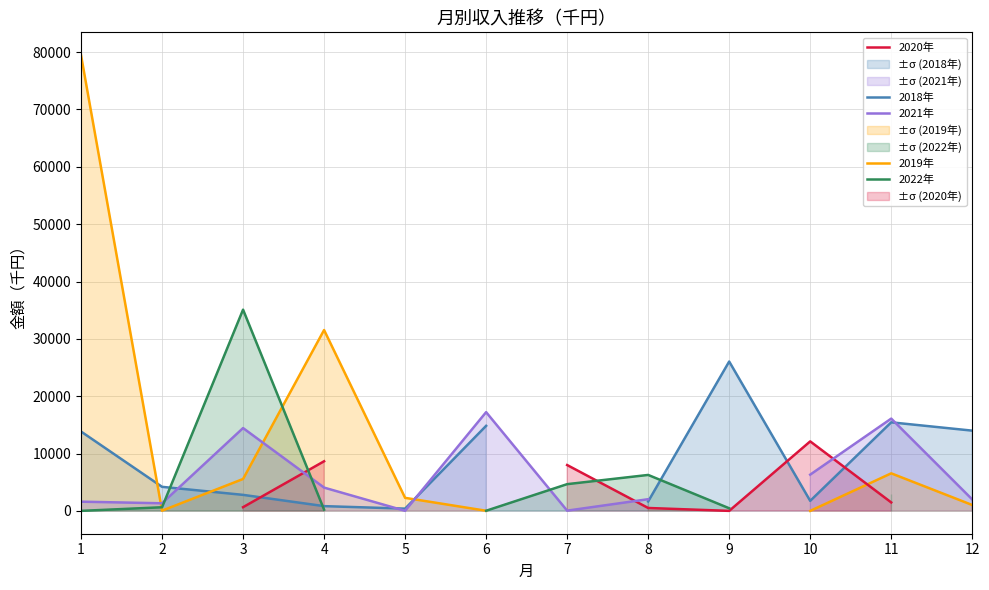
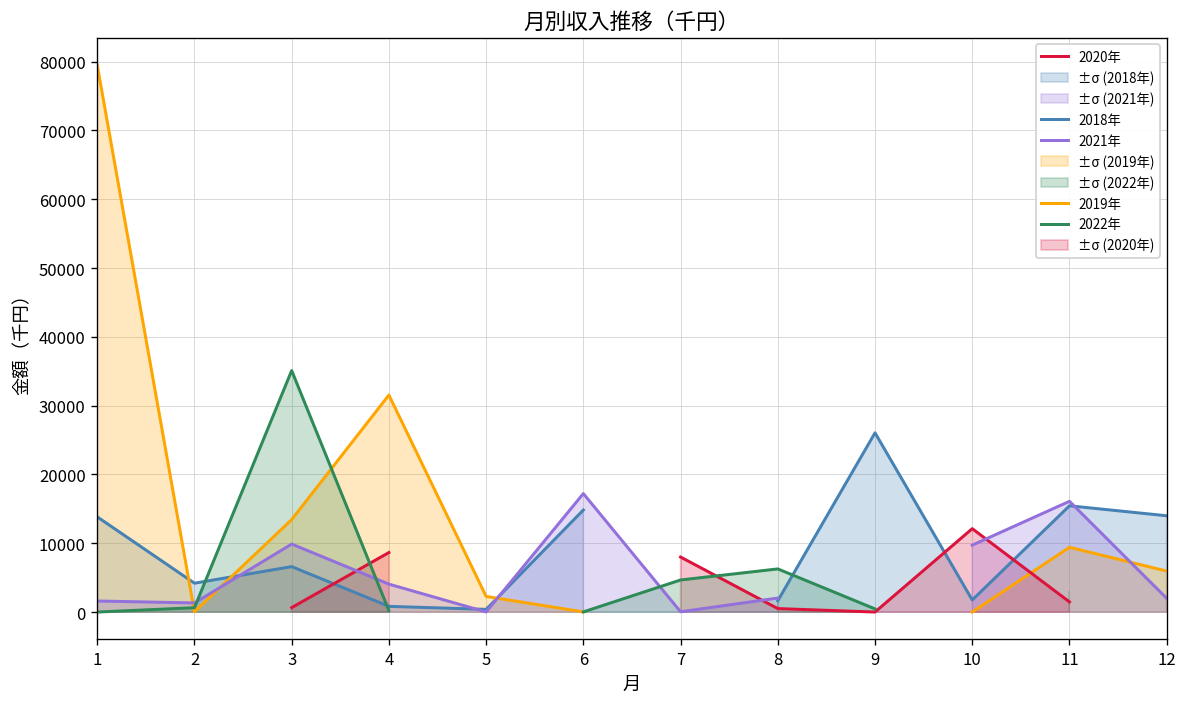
2018年, 3: 3000 -> 7000
2019年, 3: 6000 -> 13000
2021年, 3: 14000 -> 10000
2021年, 10: 6000 -> 10000
2019年, 11: 7000 -> 9000
2019年, 12: 1000 -> 6000
